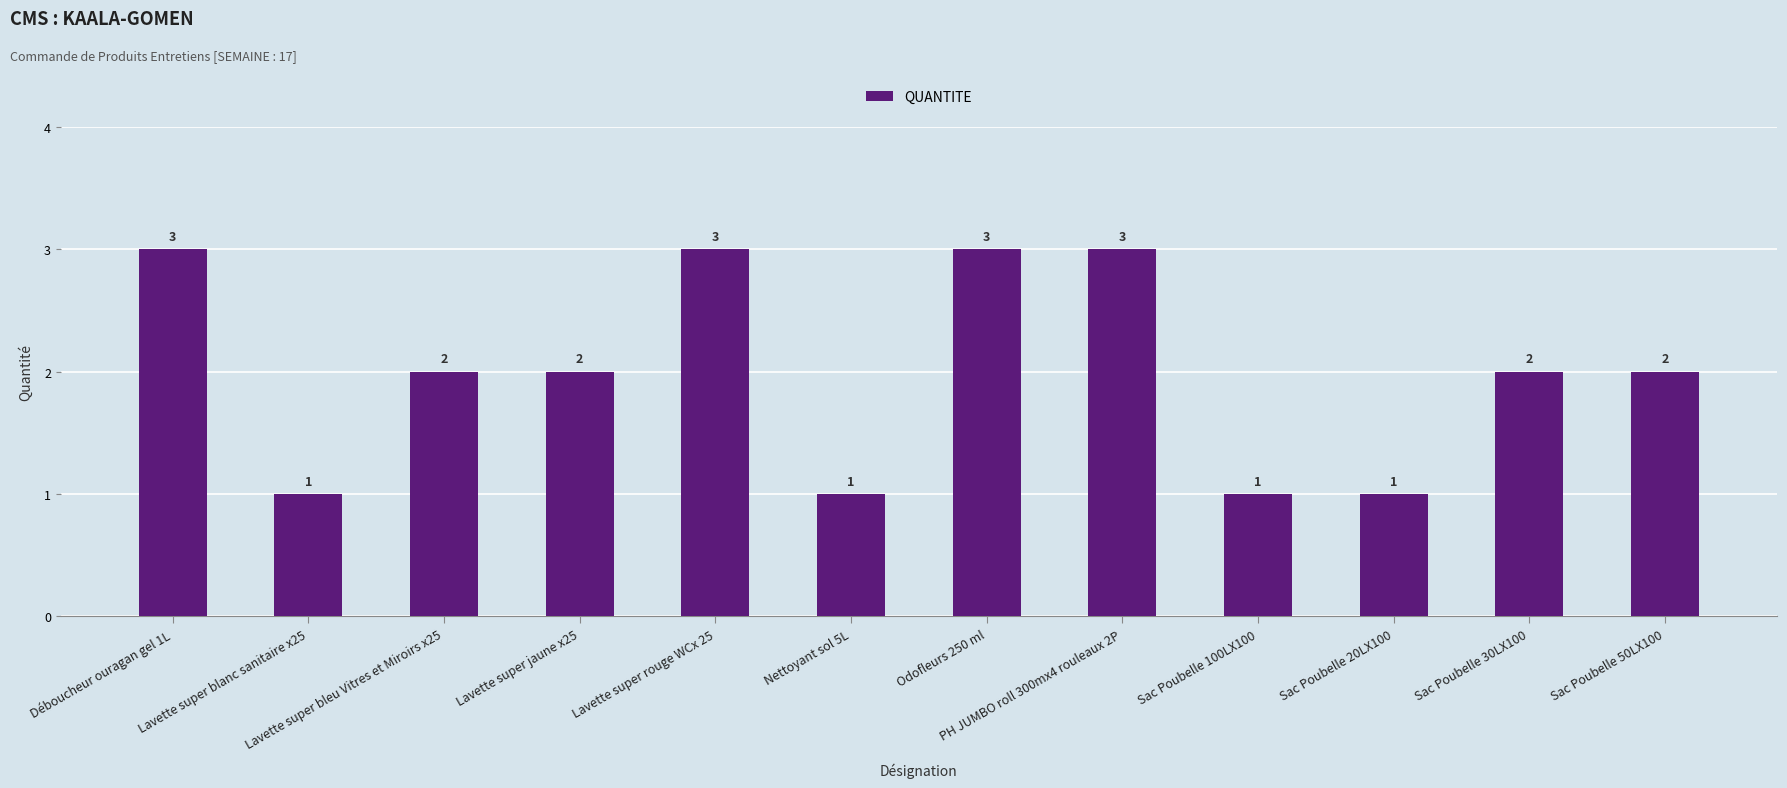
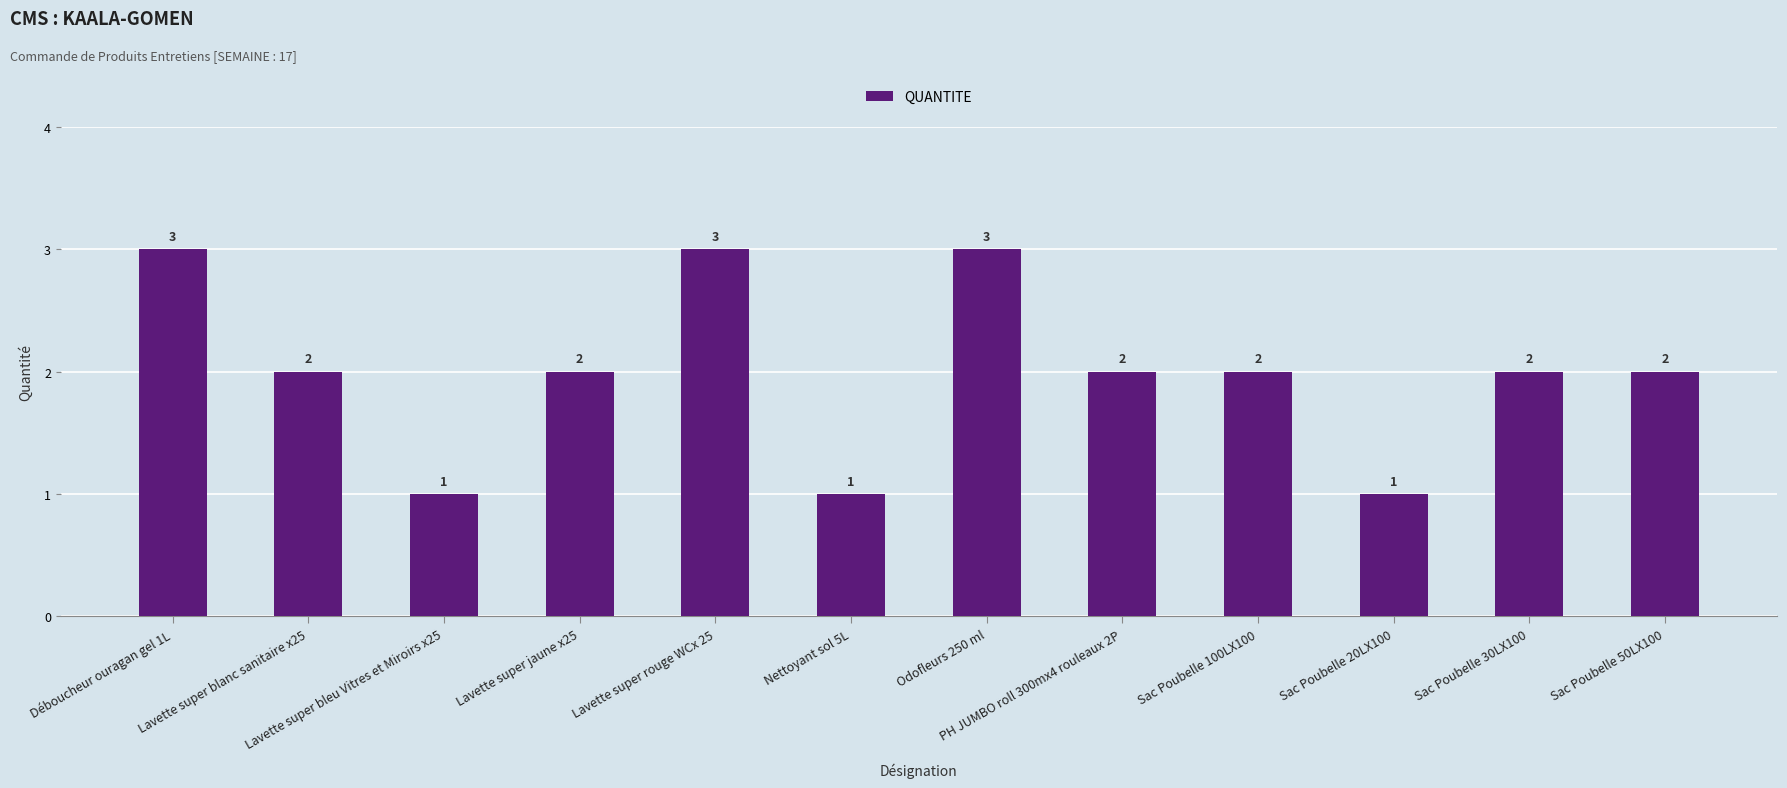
Lavette super blanc sanitaire x25: 1 -> 2
Lavette super bleu Vitres et Miroirs x25: 2 -> 1
PH JUMBO roll 300mx4 rouleaux 2P: 3 -> 2
Sac Poubelle 100LX100: 1 -> 2
